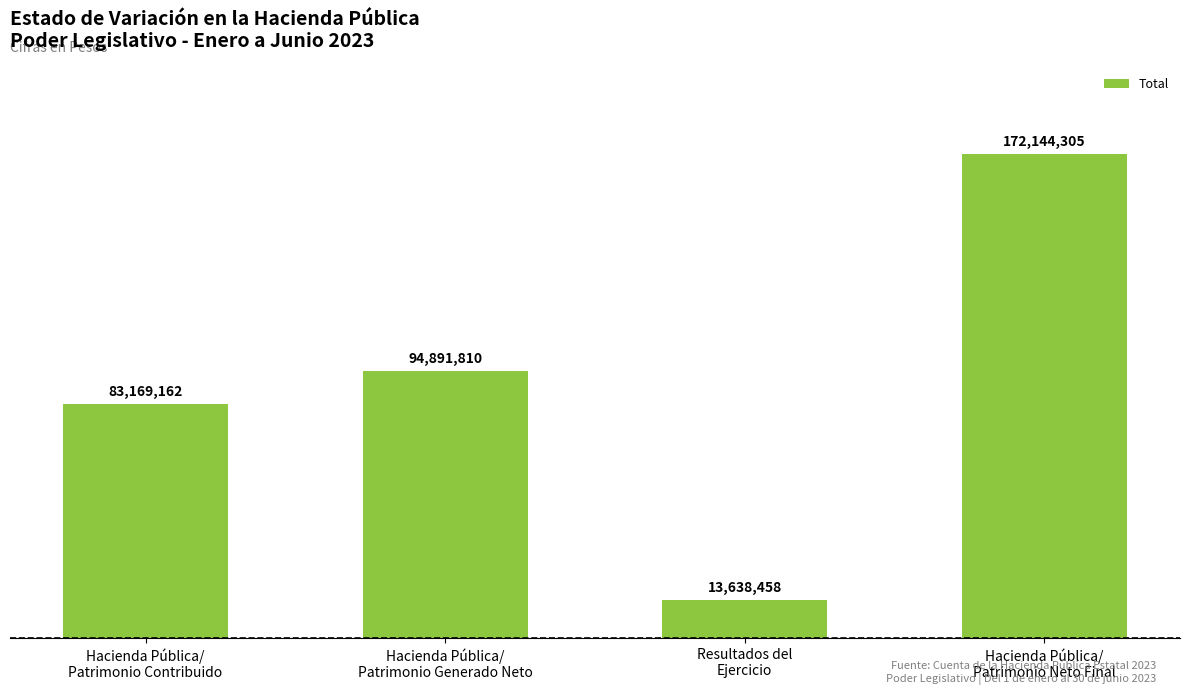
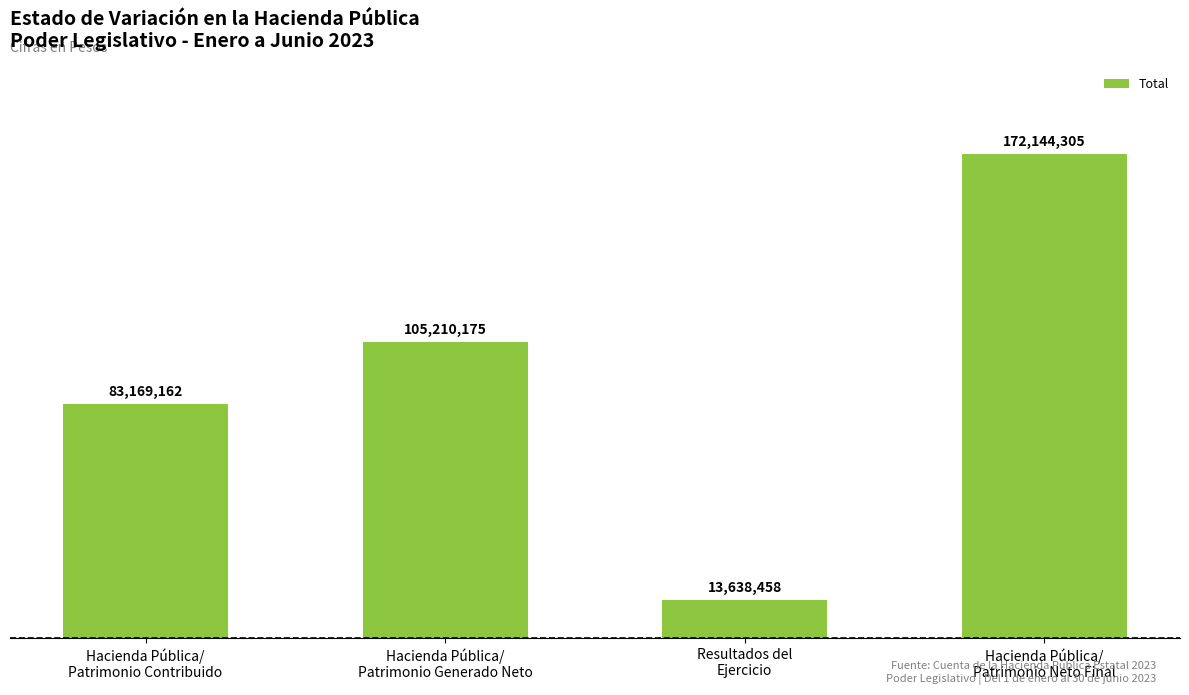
Hacienda Pública/ Patrimonio Generado Neto: 94,891,810 -> 105,210,175
